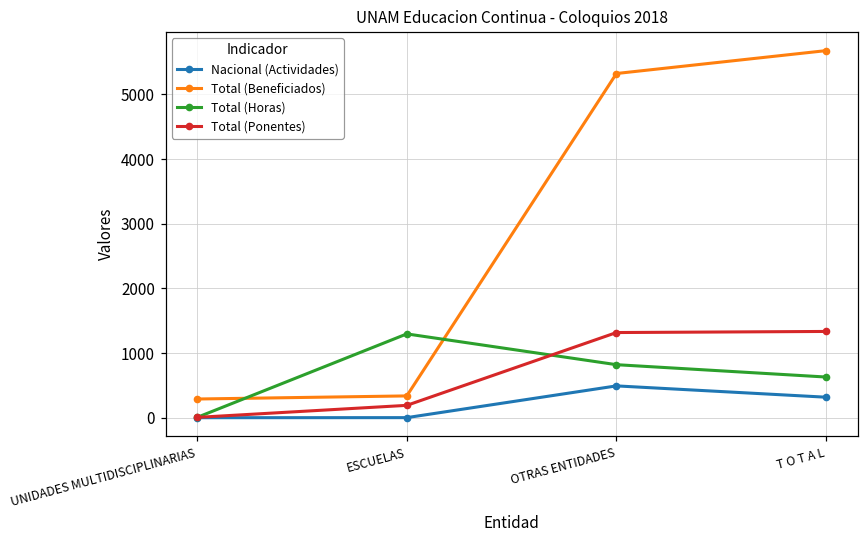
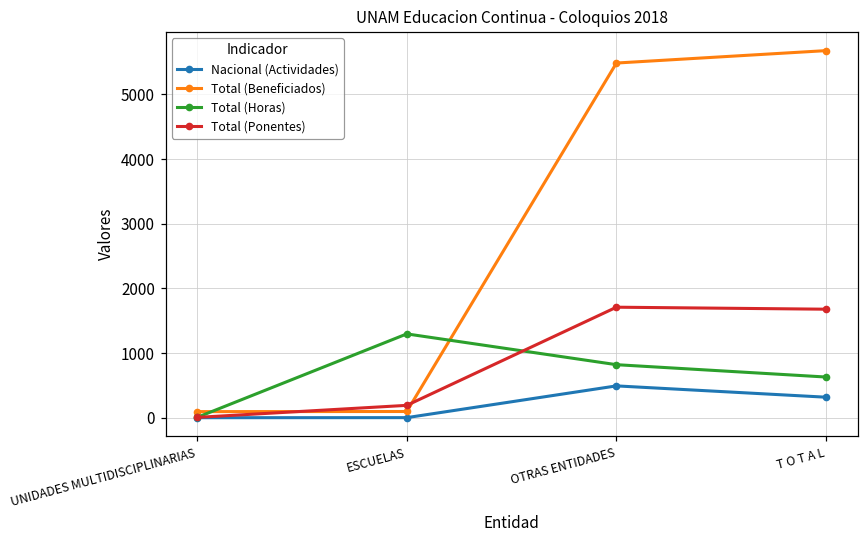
Total (Beneficiados), UNIDADES MULTIDISCIPLINARIAS: 300 -> 100
Total (Beneficiados), ESCUELAS: 300 -> 100
Total (Beneficiados), OTRAS ENTIDADES: 5300 -> 5500
Total (Ponentes), OTRAS ENTIDADES: 1300 -> 1700
Total (Ponentes), T O T A L: 1300 -> 1700
